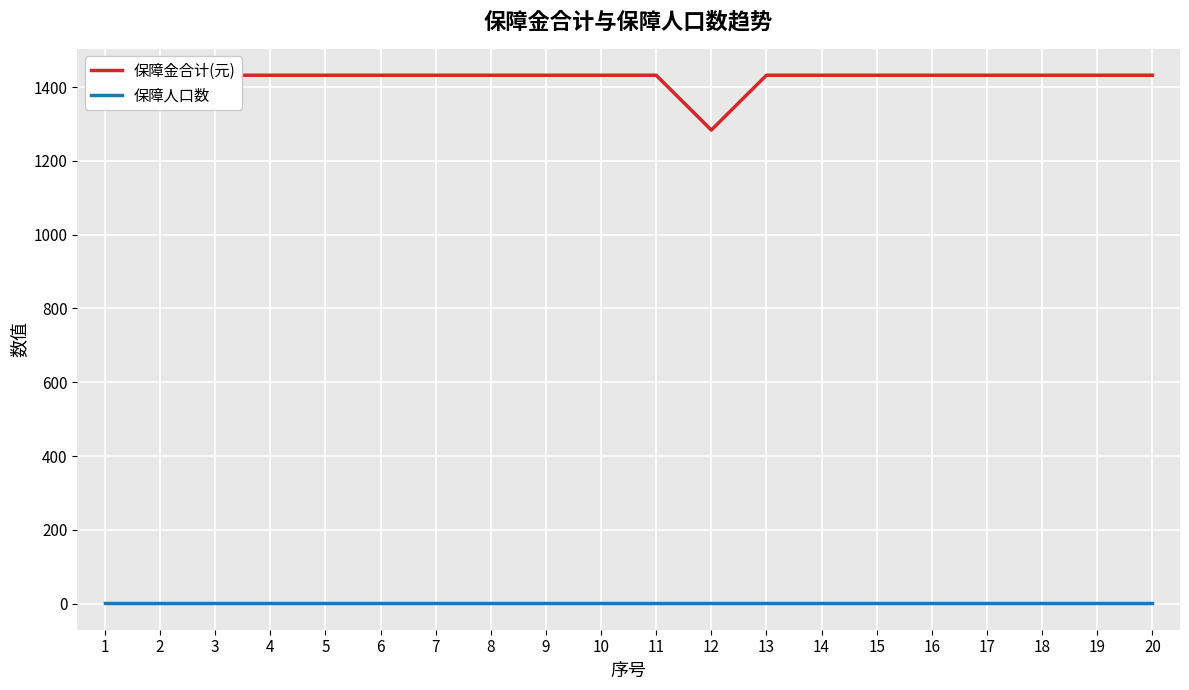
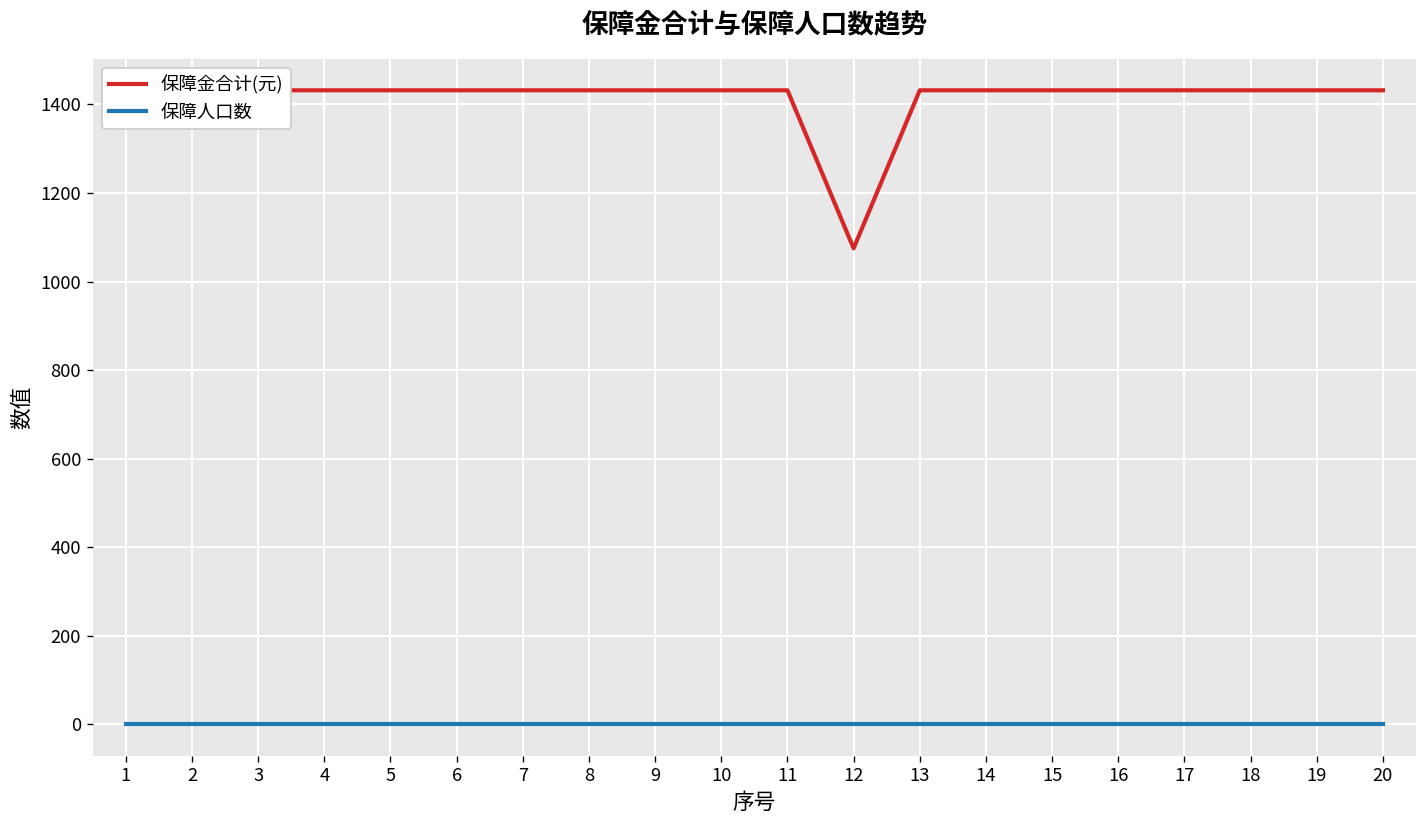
保障金合计(元), 12: 1280 -> 1080
